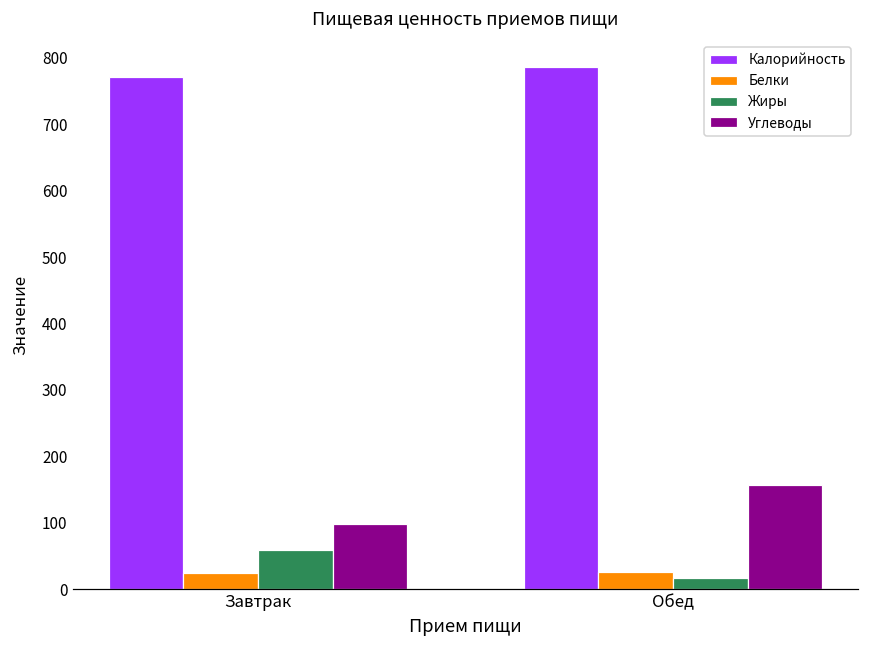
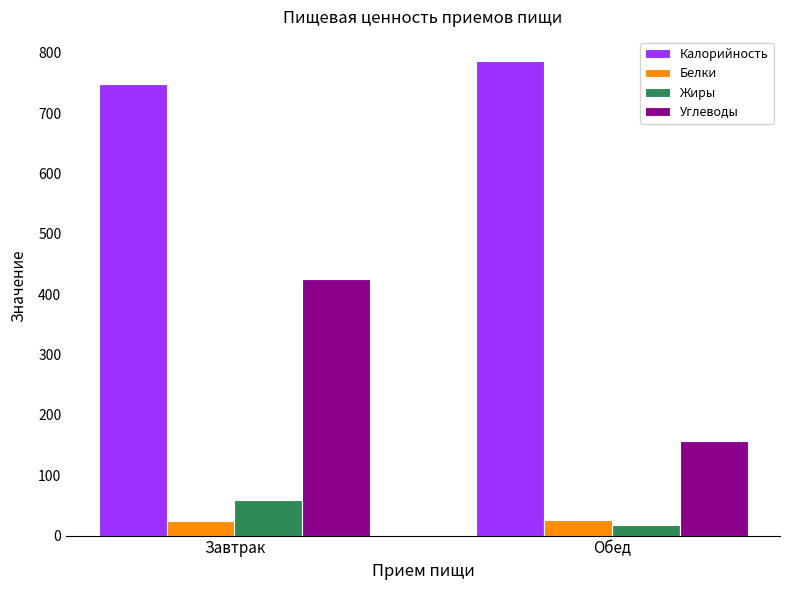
Калорийность, Завтрак: 770 -> 750
Углеводы, Завтрак: 100 -> 430
